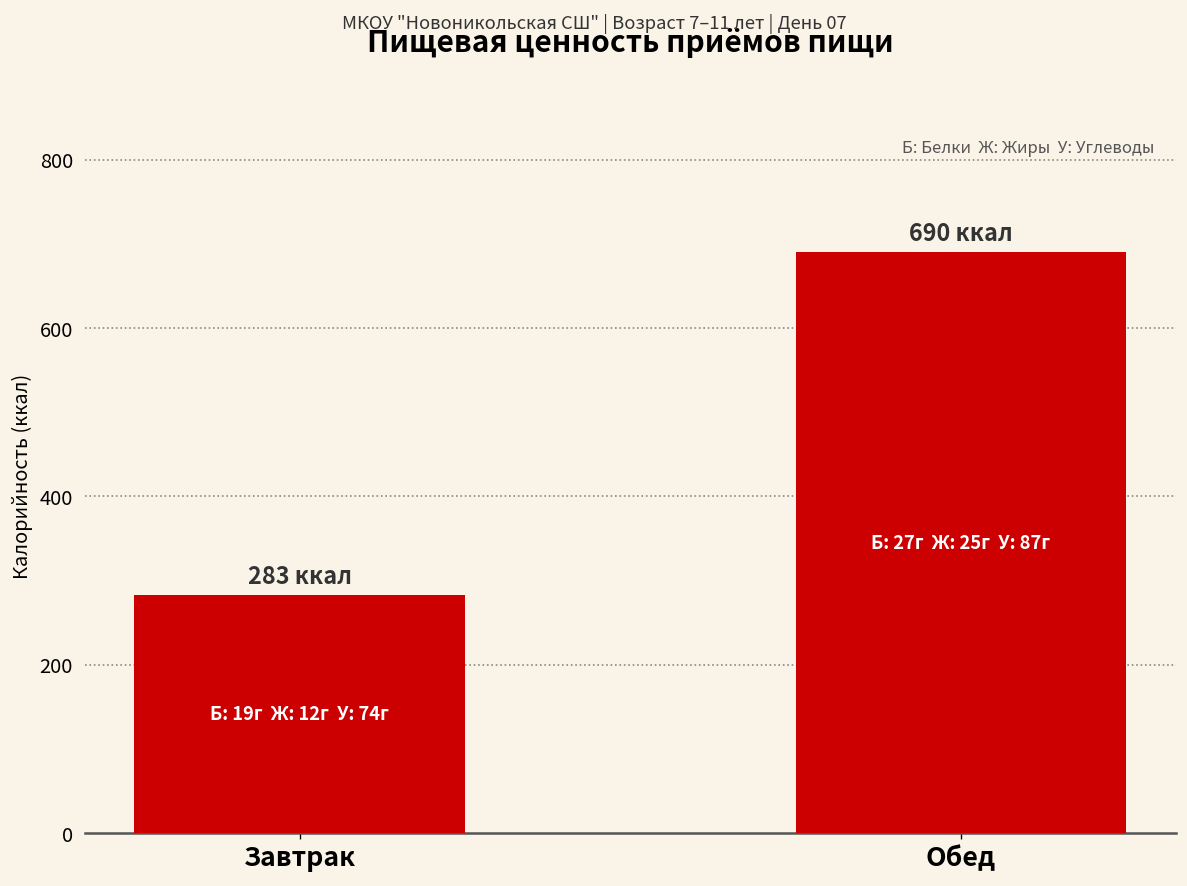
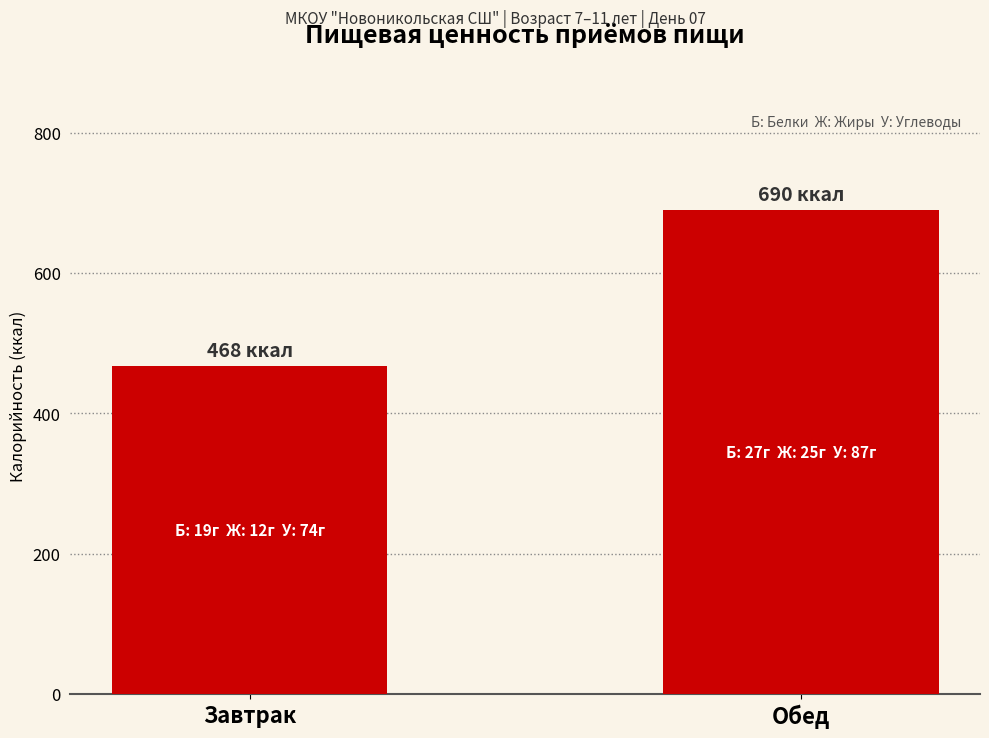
Завтрак: 283 -> 468
